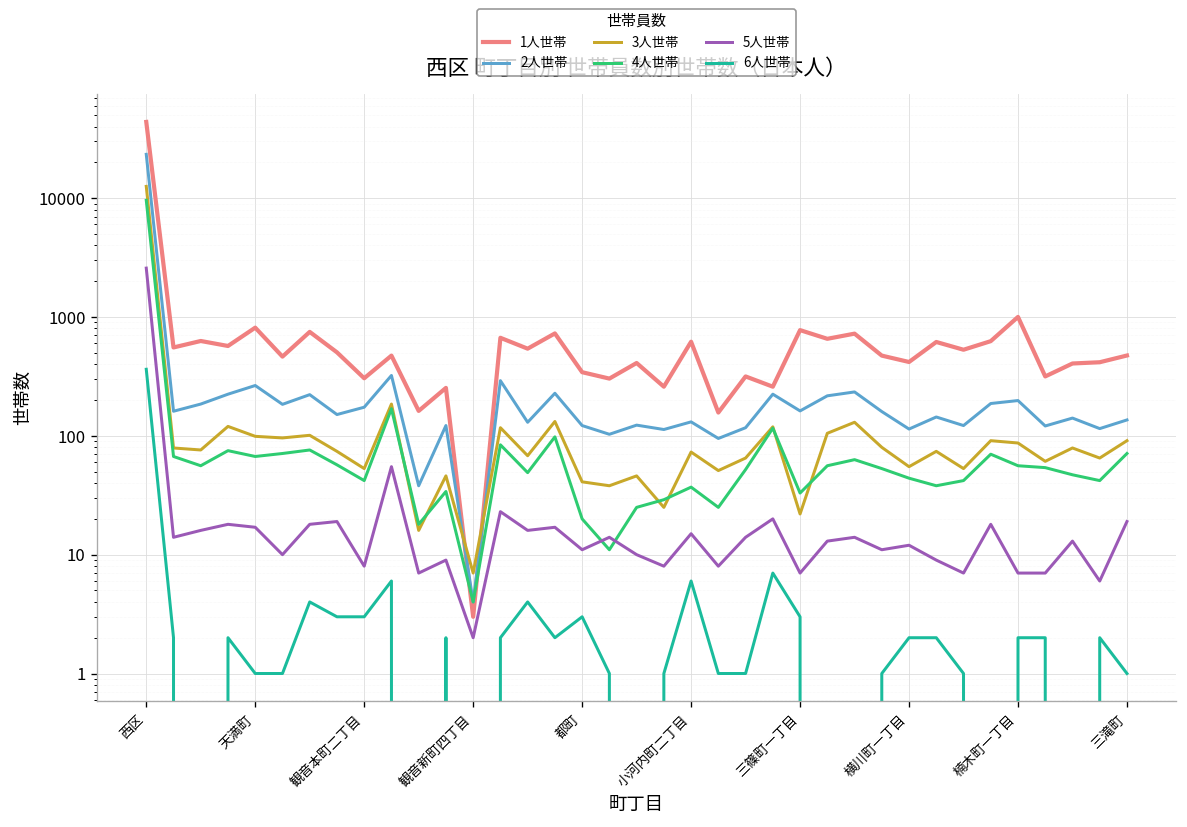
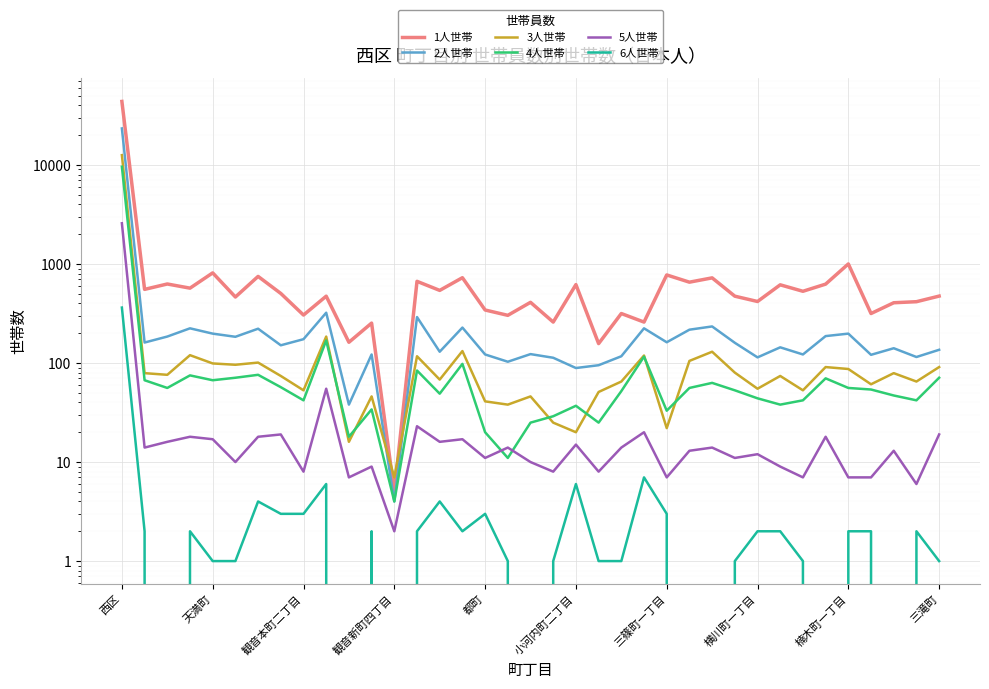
2人世帯, 天満町: 270 -> 200
1人世帯, 観音新町四丁目: 3 -> 5
2人世帯, 小河内町二丁目: 130 -> 90
3人世帯, 小河内町二丁目: 70 -> 20
